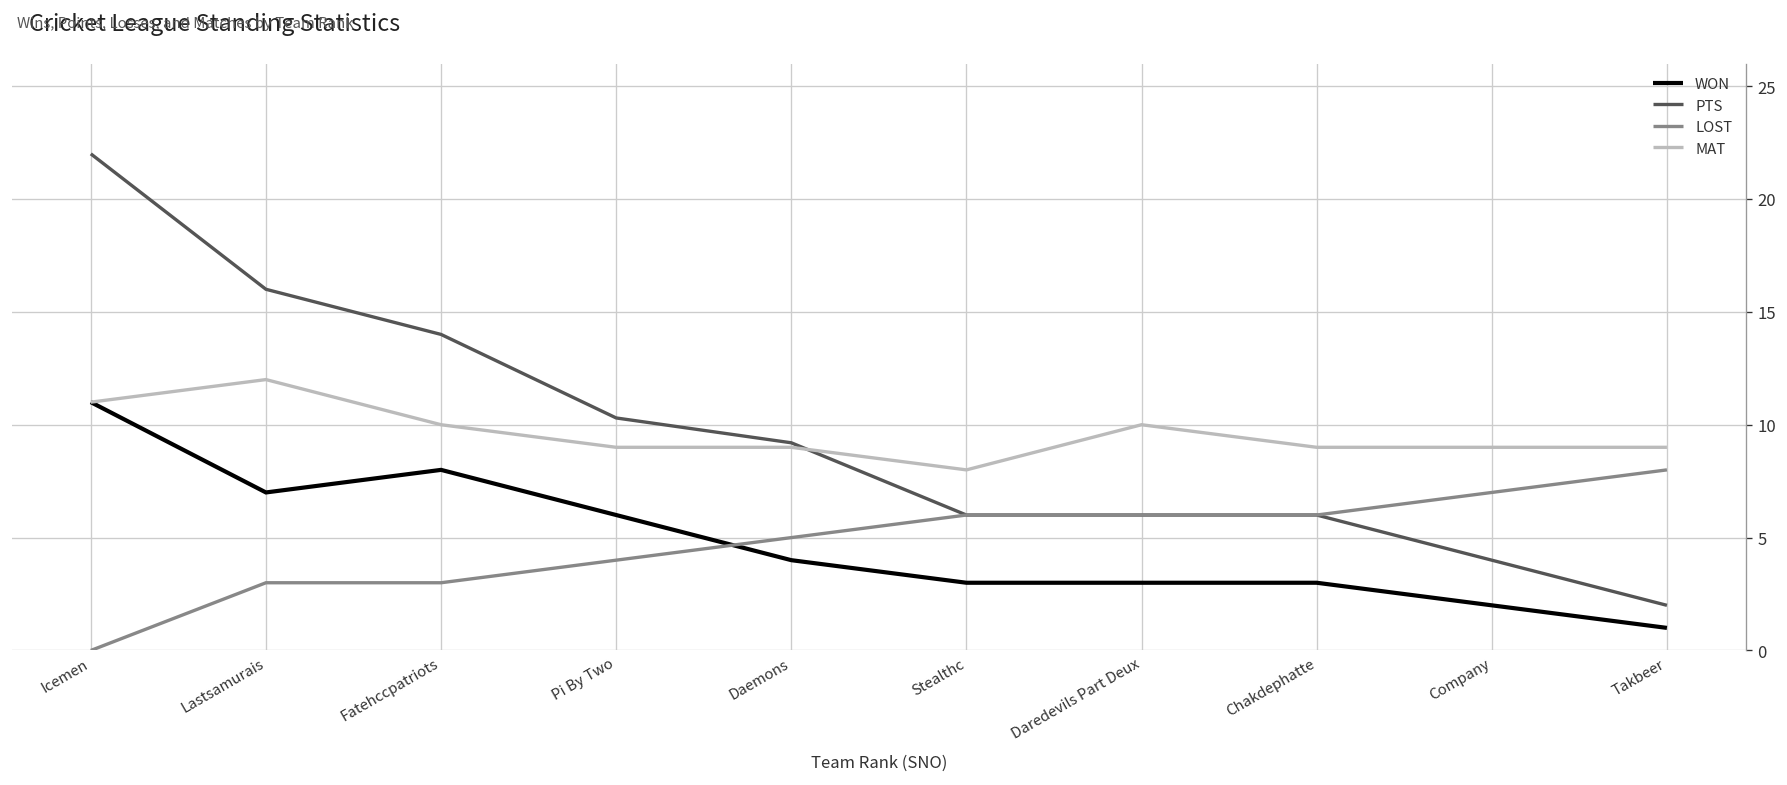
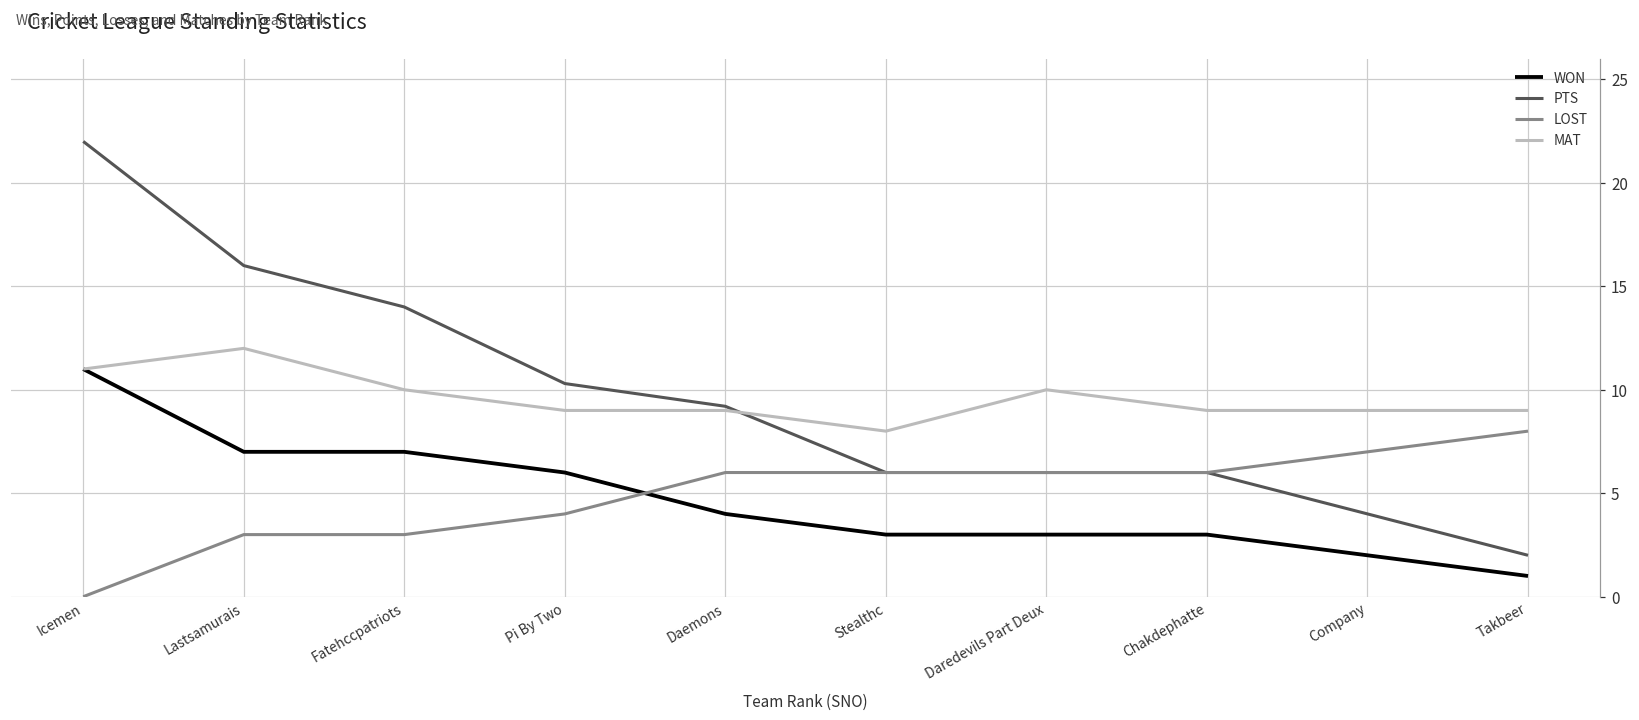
WON, Fatehccpatriots: 8 -> 7
LOST, Daemons: 5 -> 6
